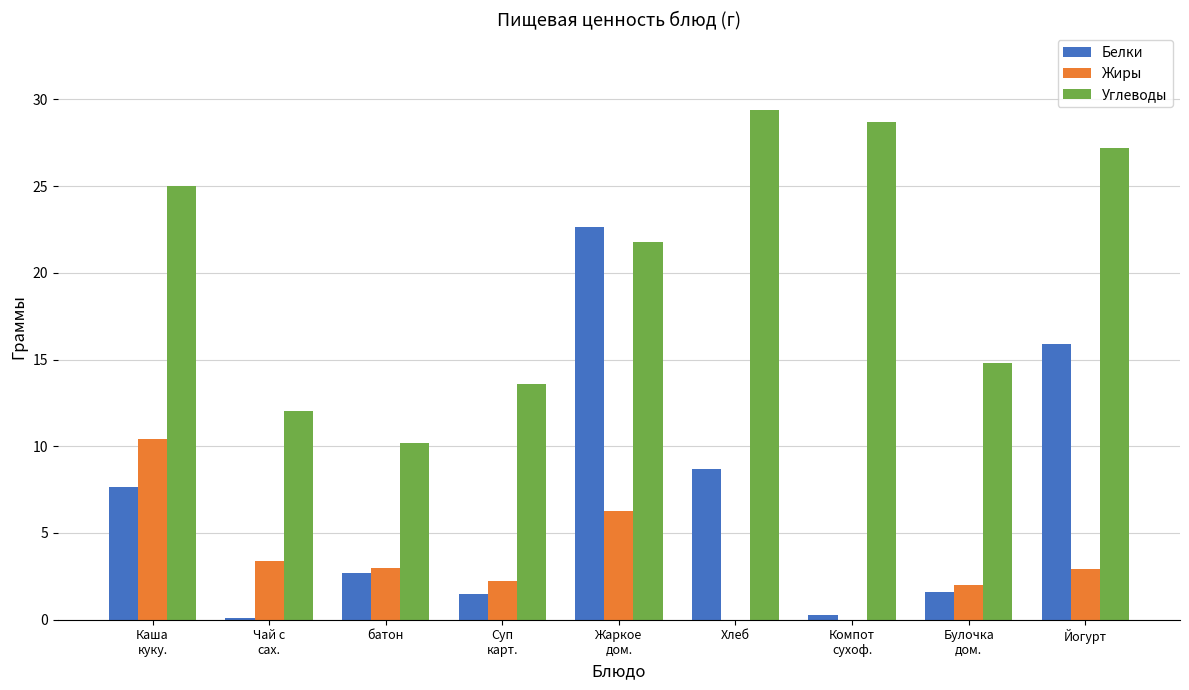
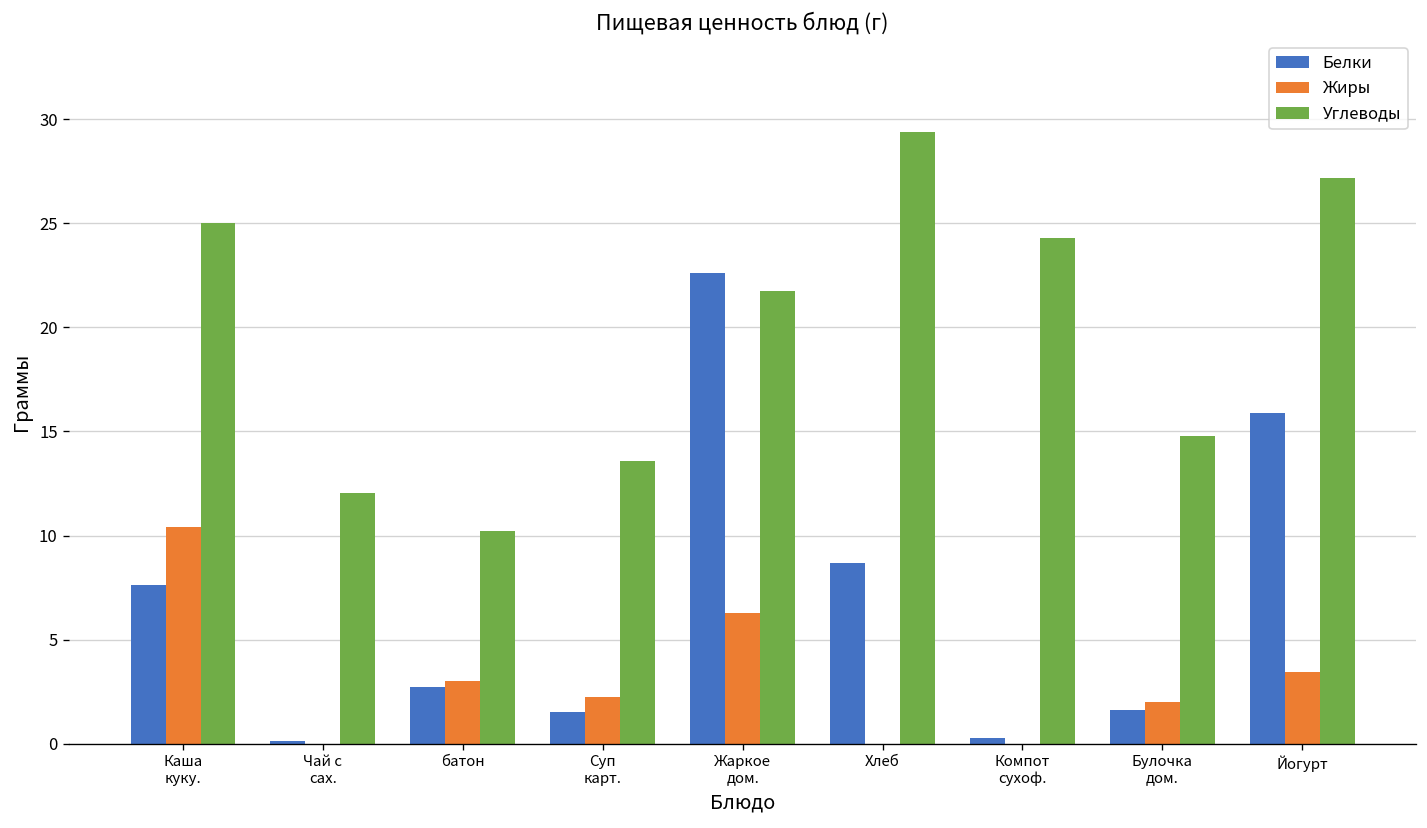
Жиры, Чай с сах.: 3.4 -> 0.0
Углеводы, Компот сухоф.: 28.7 -> 24.3
Жиры, Йогурт: 2.9 -> 3.5
